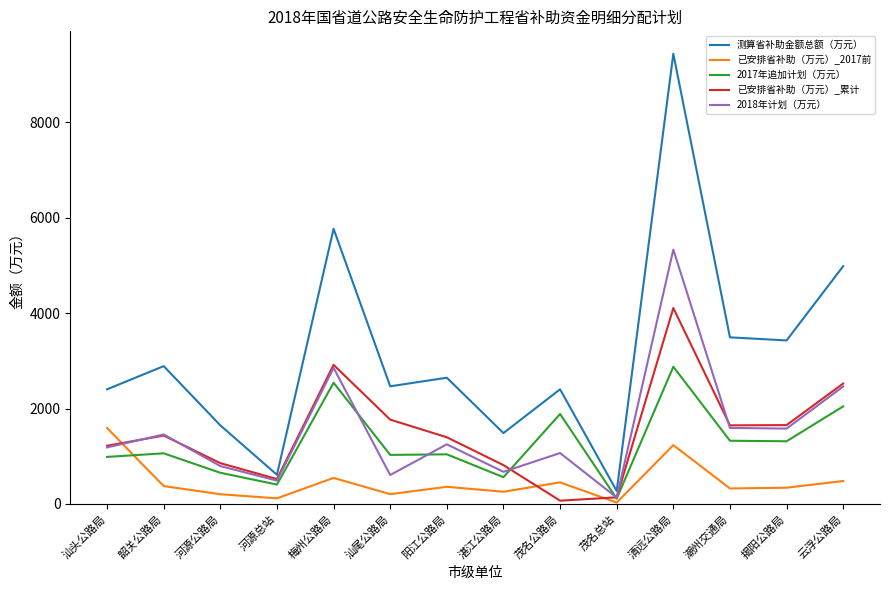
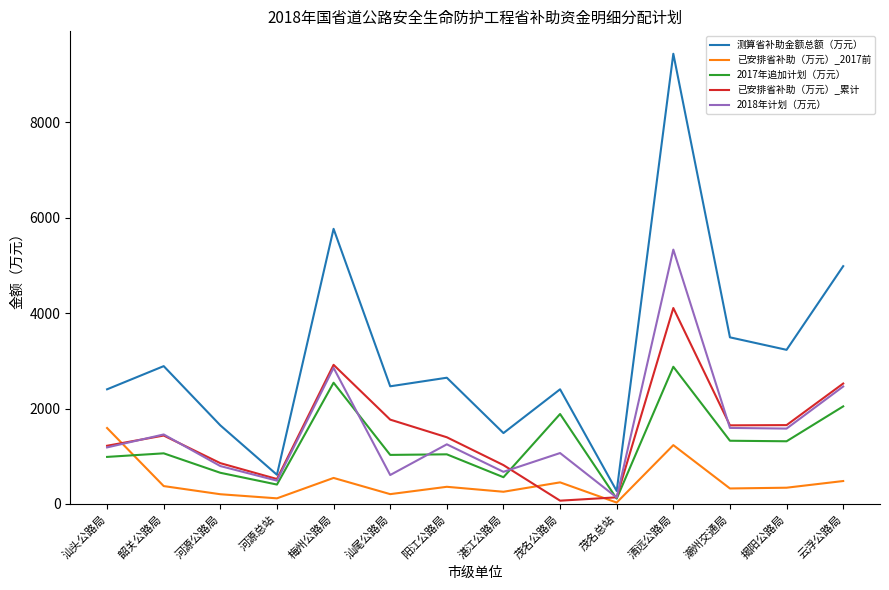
测算省补助金额总额（万元）, 揭阳公路局: 3400 -> 3200
